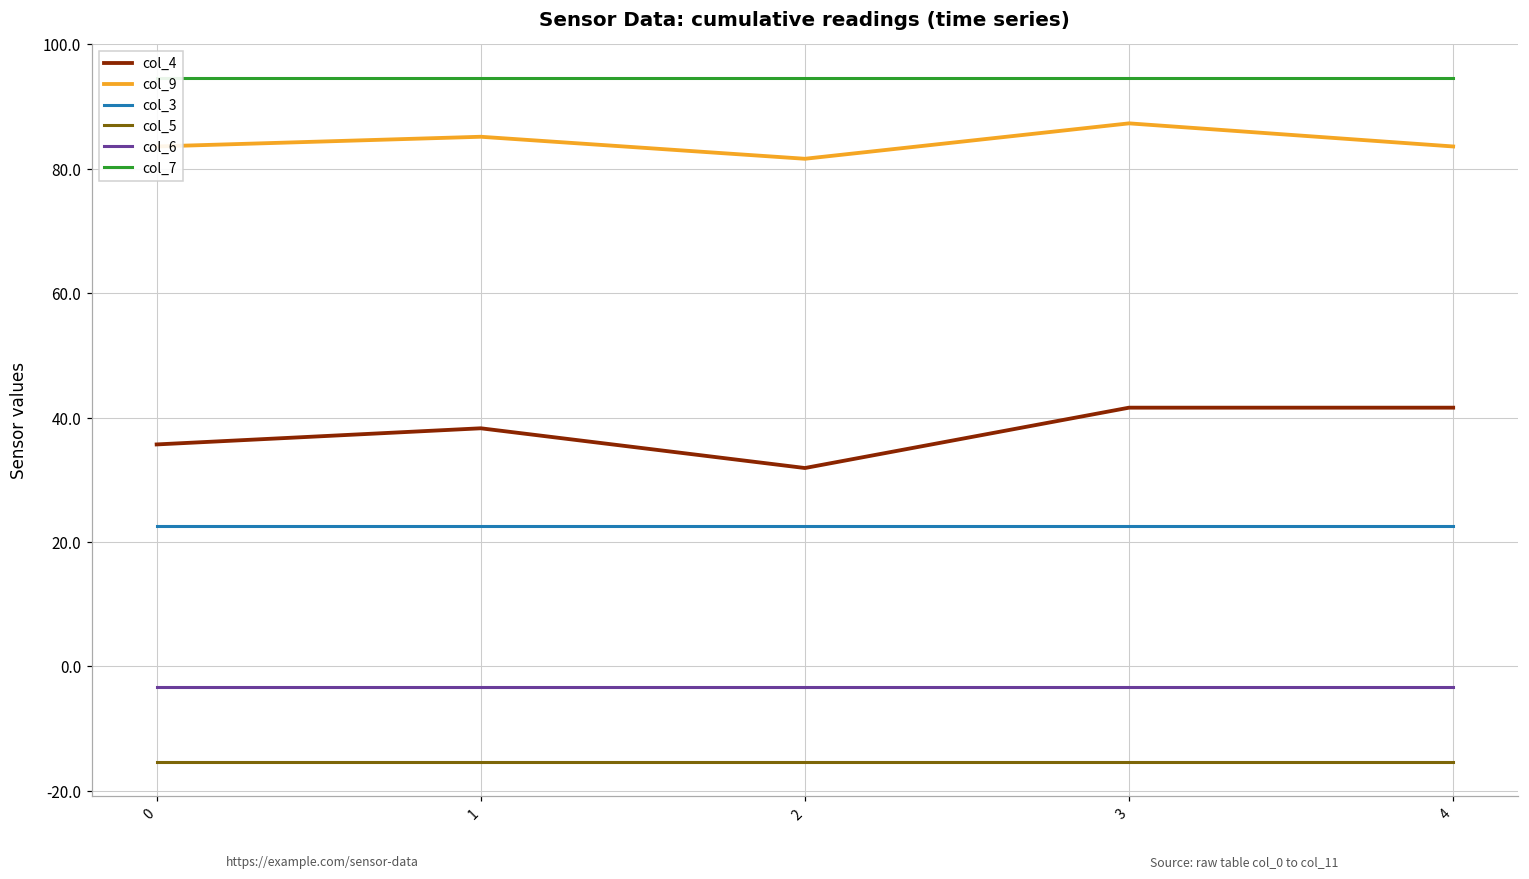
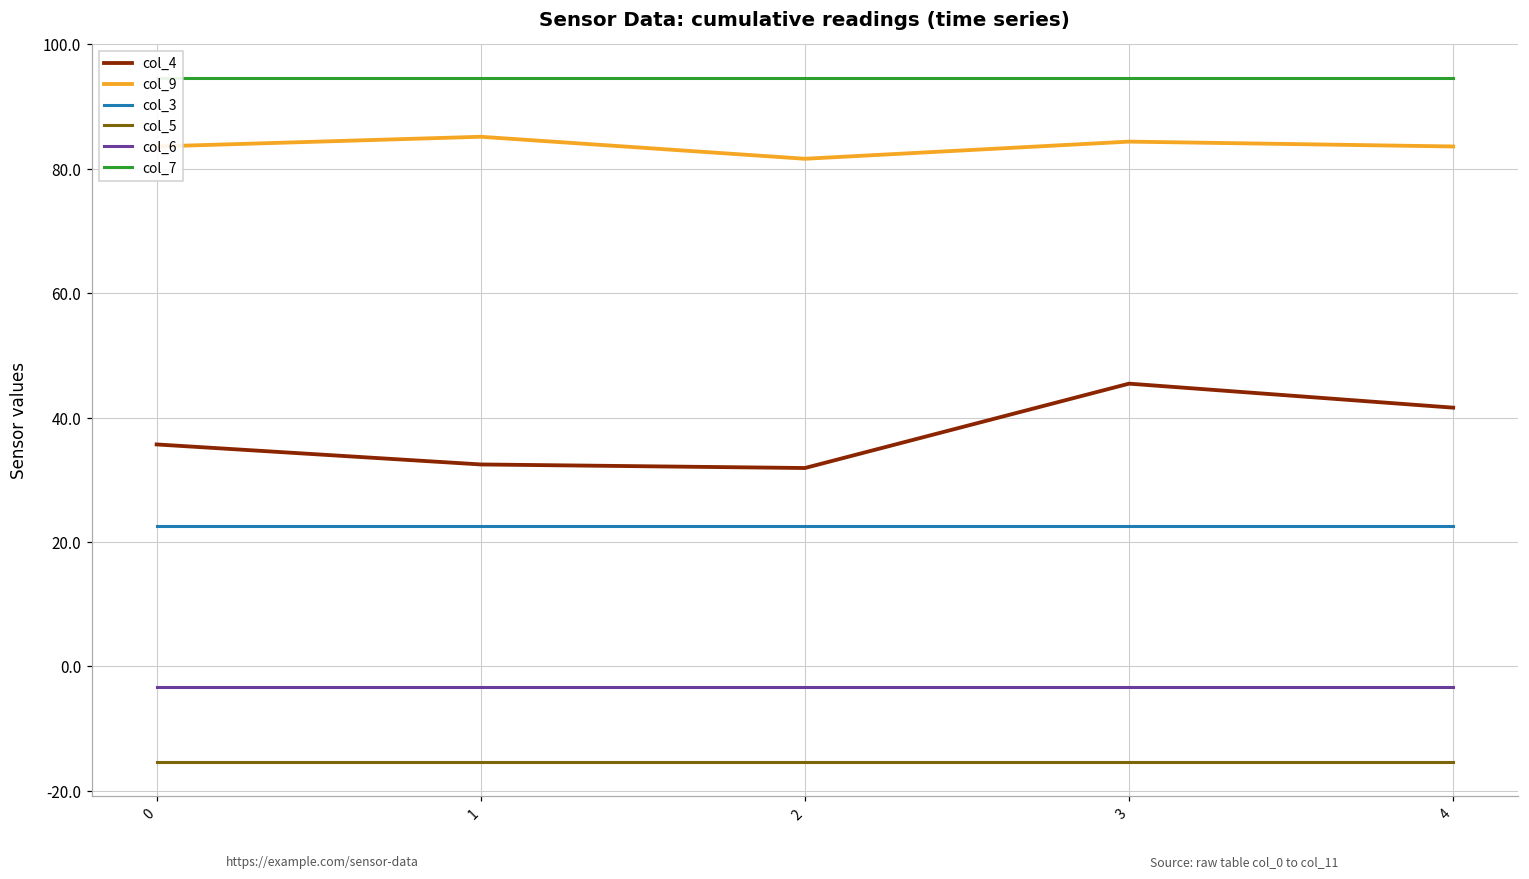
col_4, 1: 38 -> 32
col_4, 3: 42 -> 45
col_9, 3: 87 -> 84
